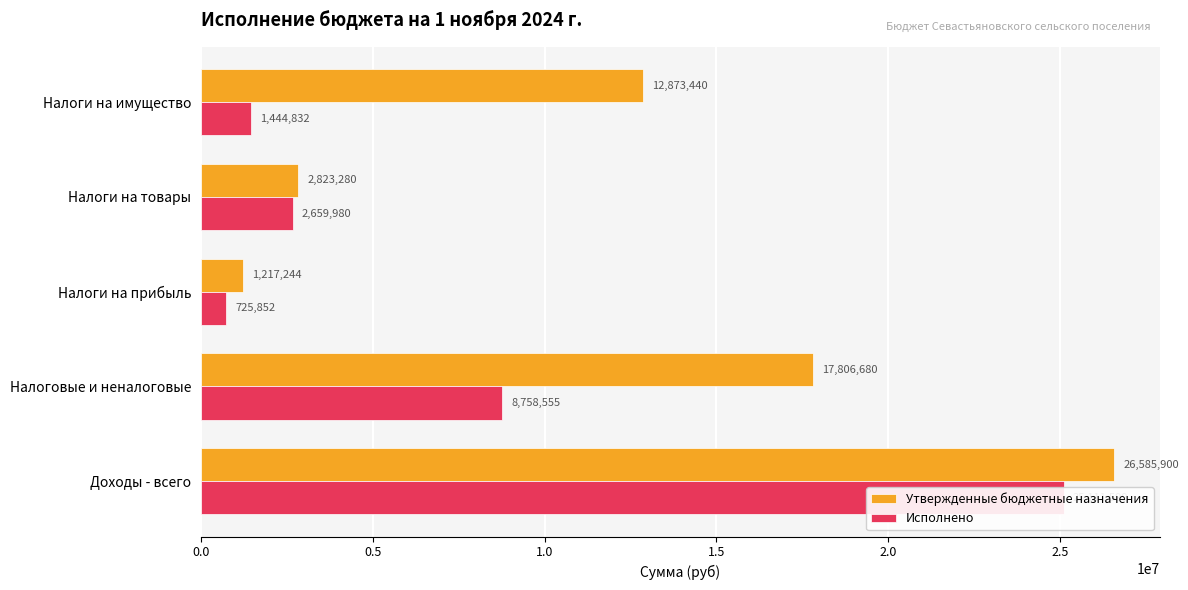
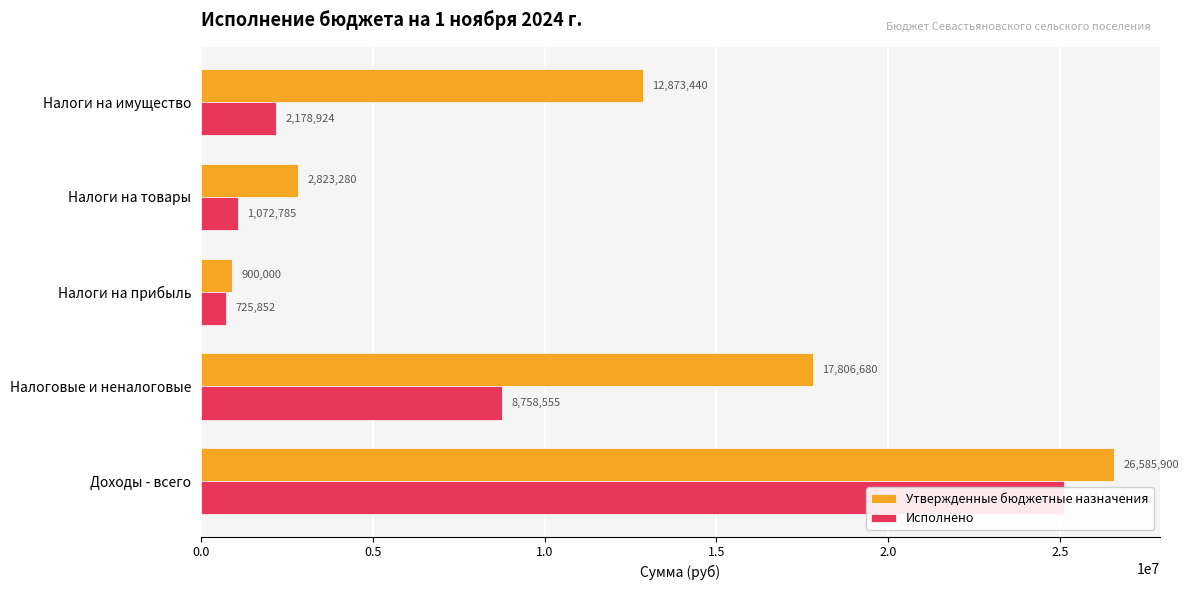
Исполнено, Налоги на имущество: 1,444,832 -> 2,178,924
Исполнено, Налоги на товары: 2,659,980 -> 1,072,785
Утвержденные бюджетные назначения, Налоги на прибыль: 1,217,244 -> 900,000
